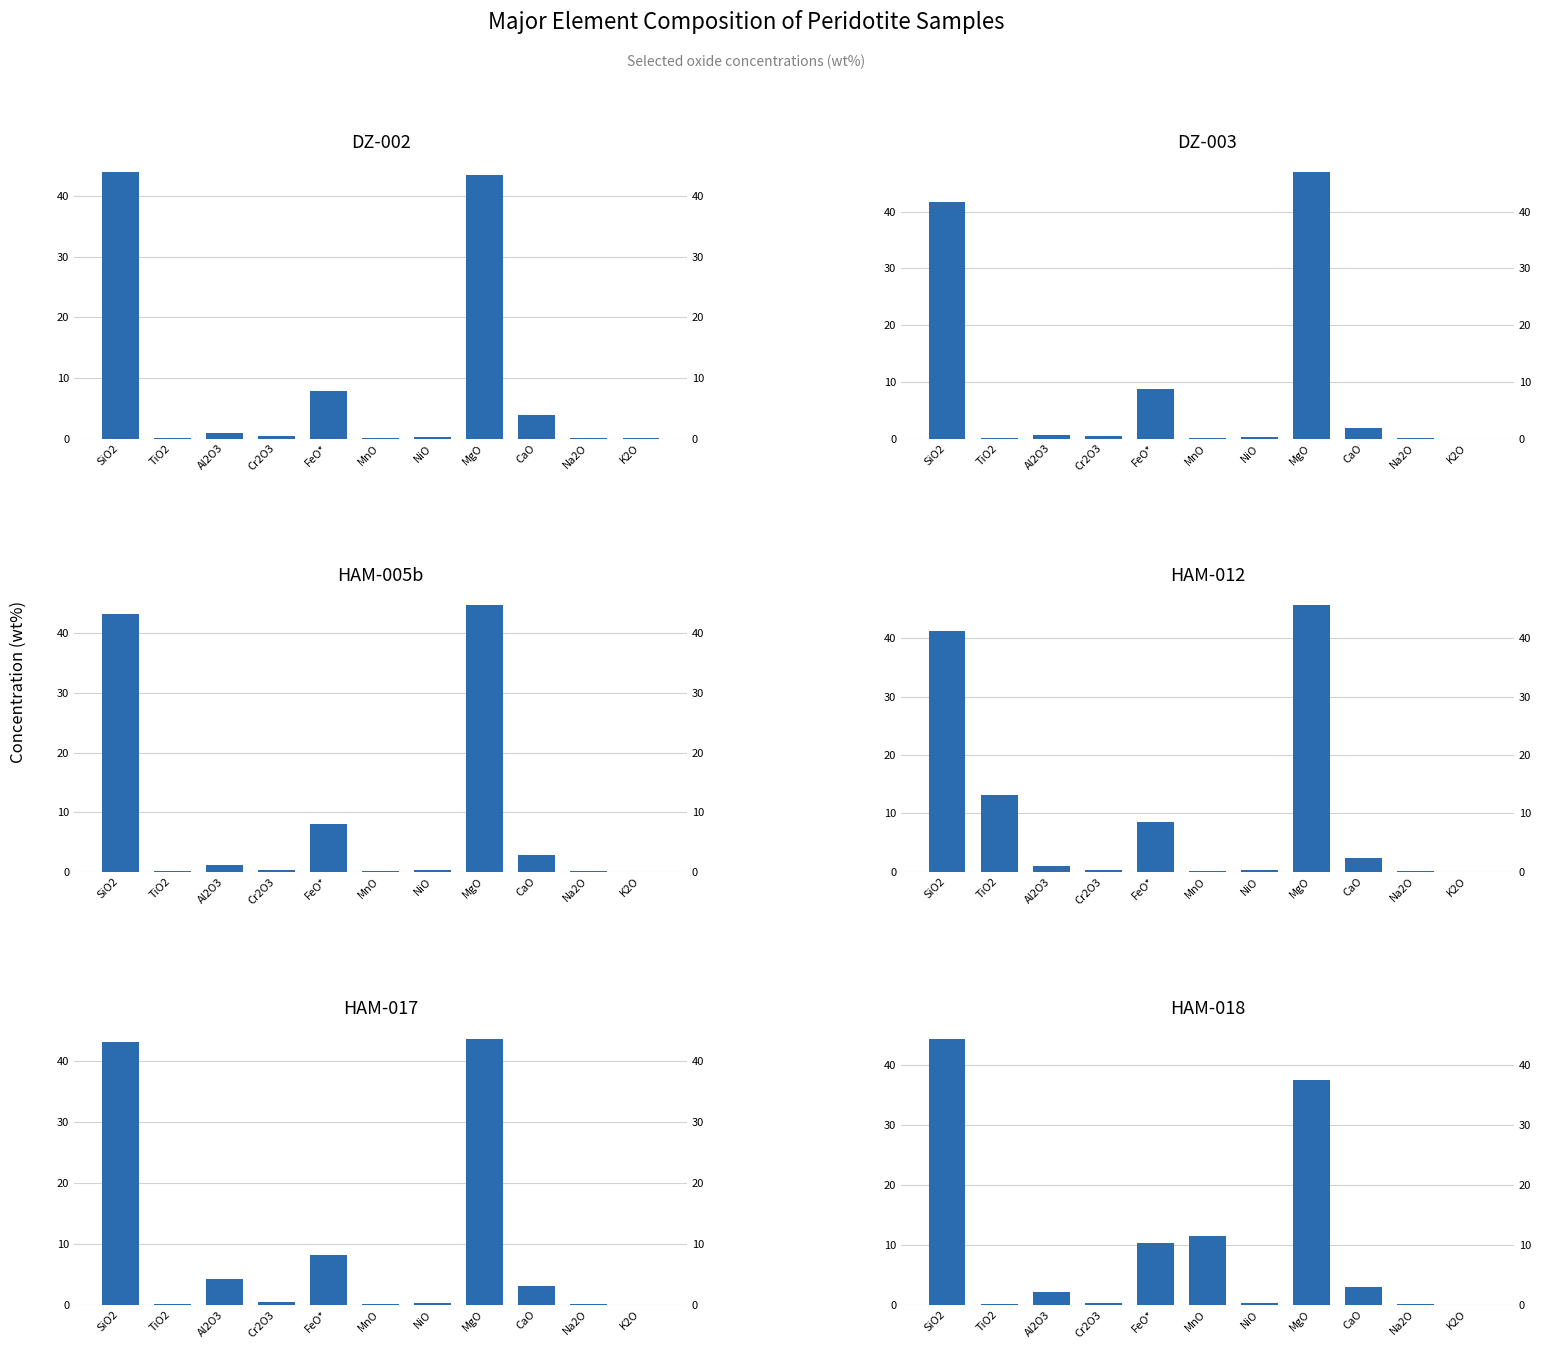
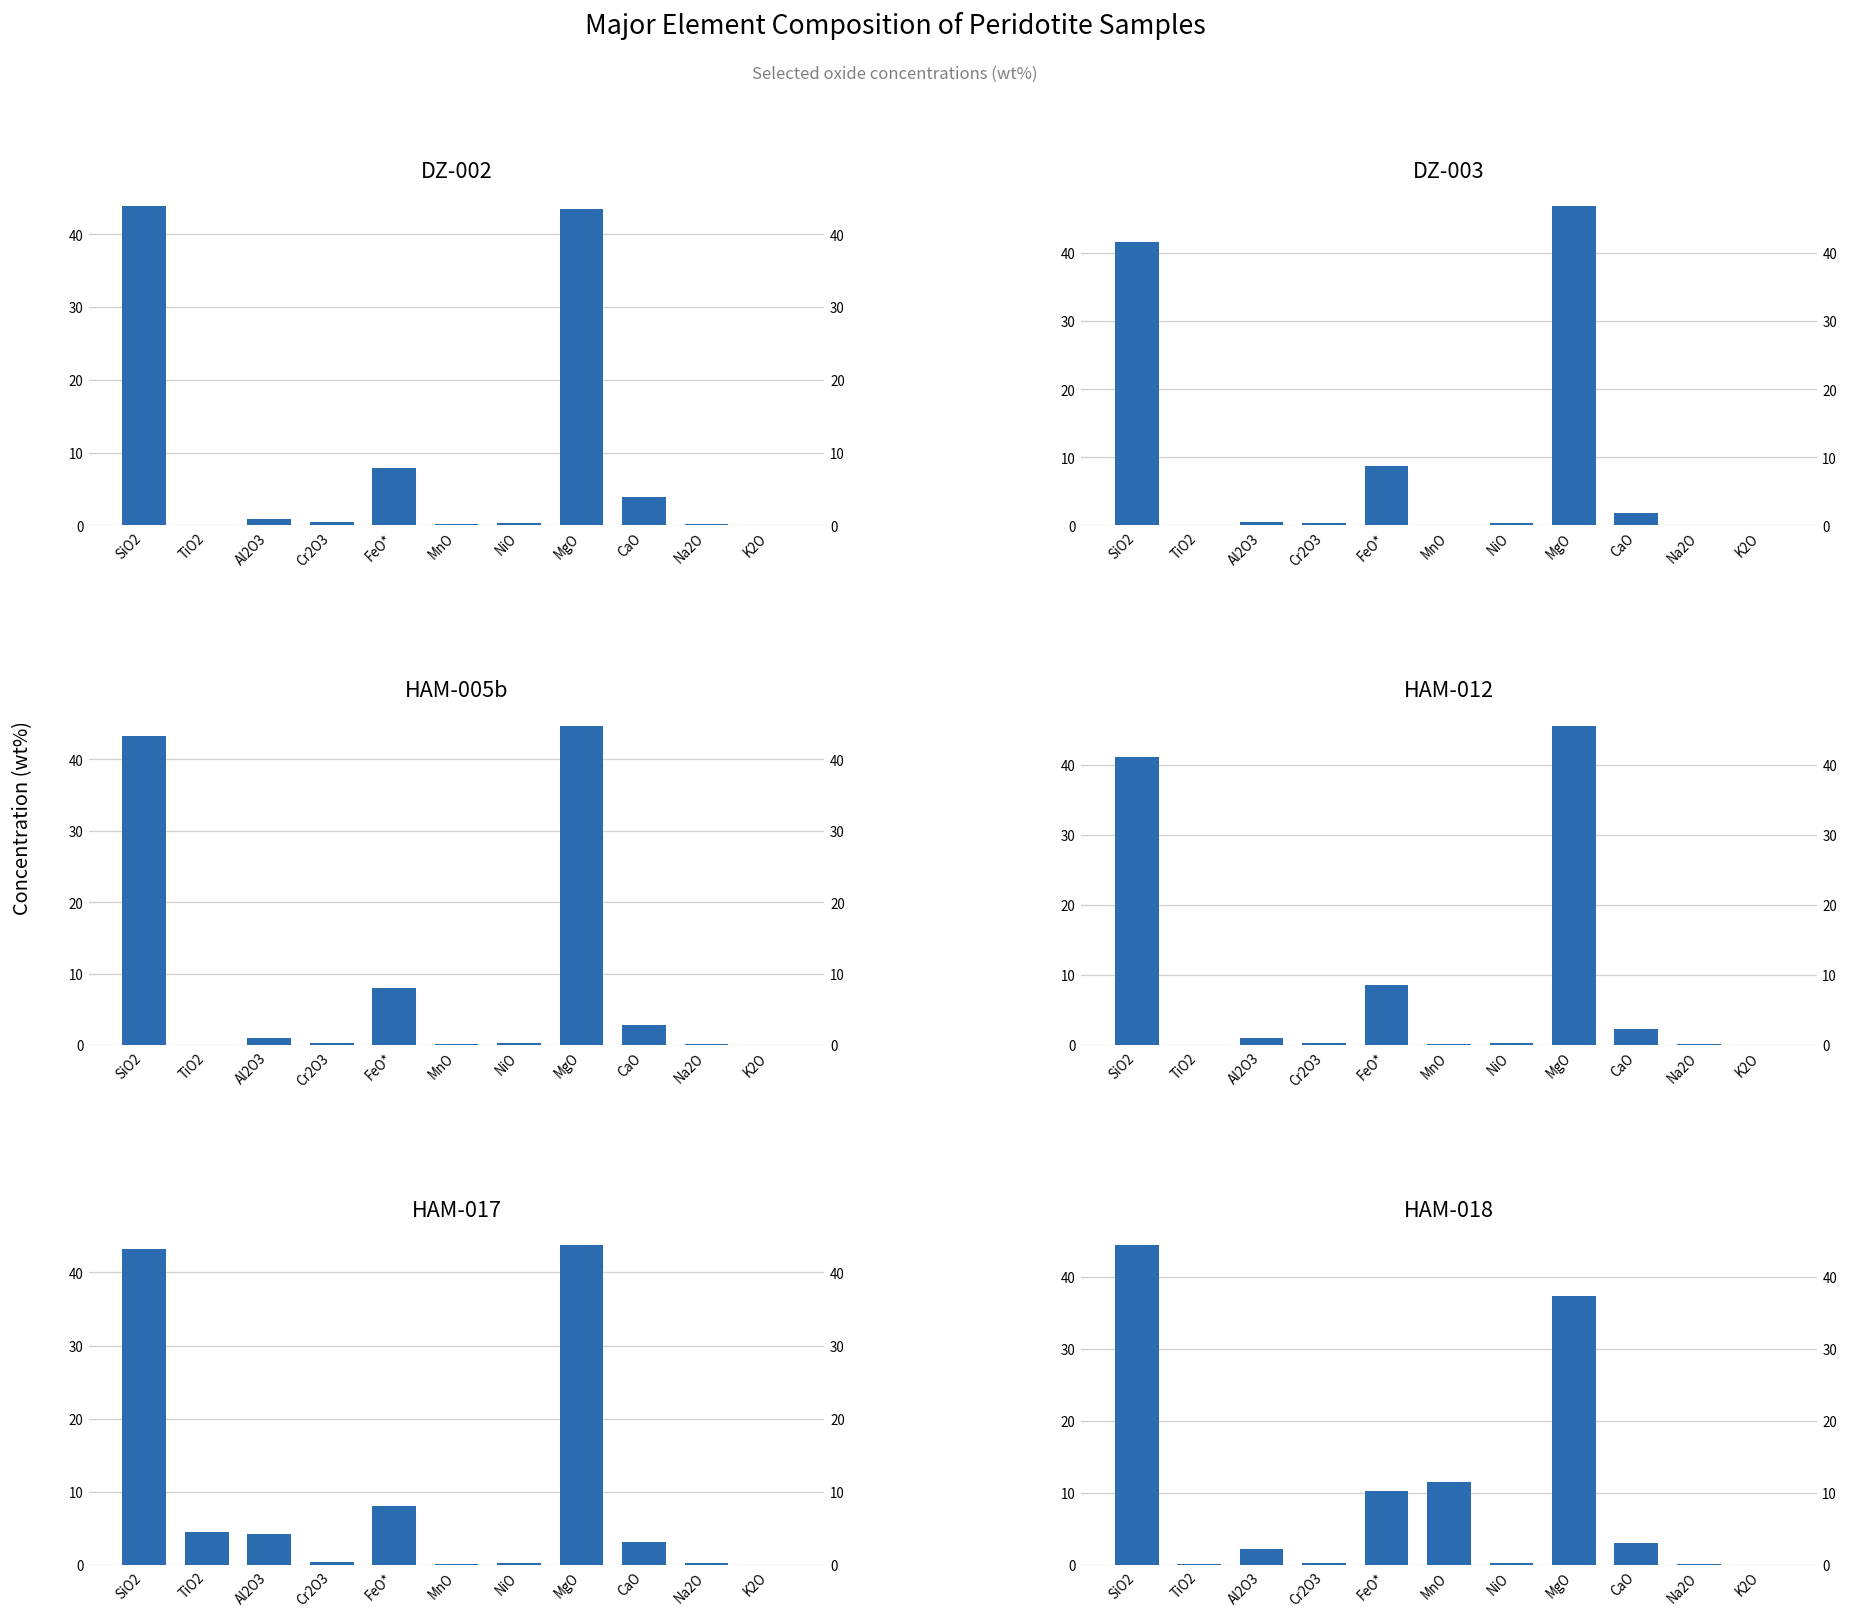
HAM-012, TiO2: 13 -> 0
HAM-017, TiO2: 0 -> 4
